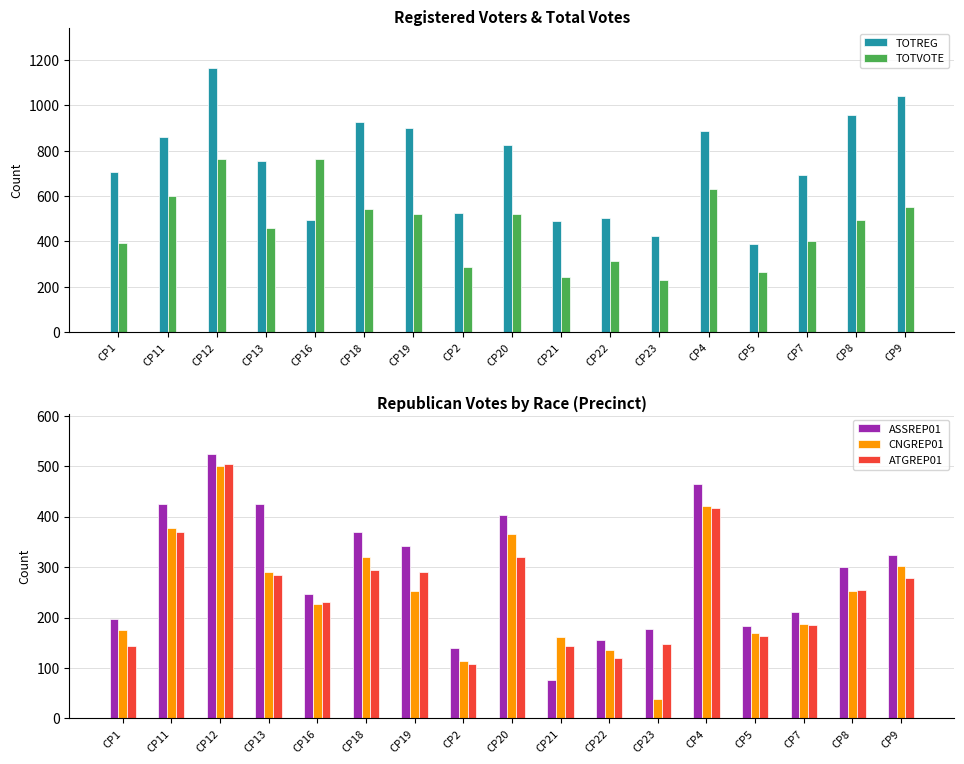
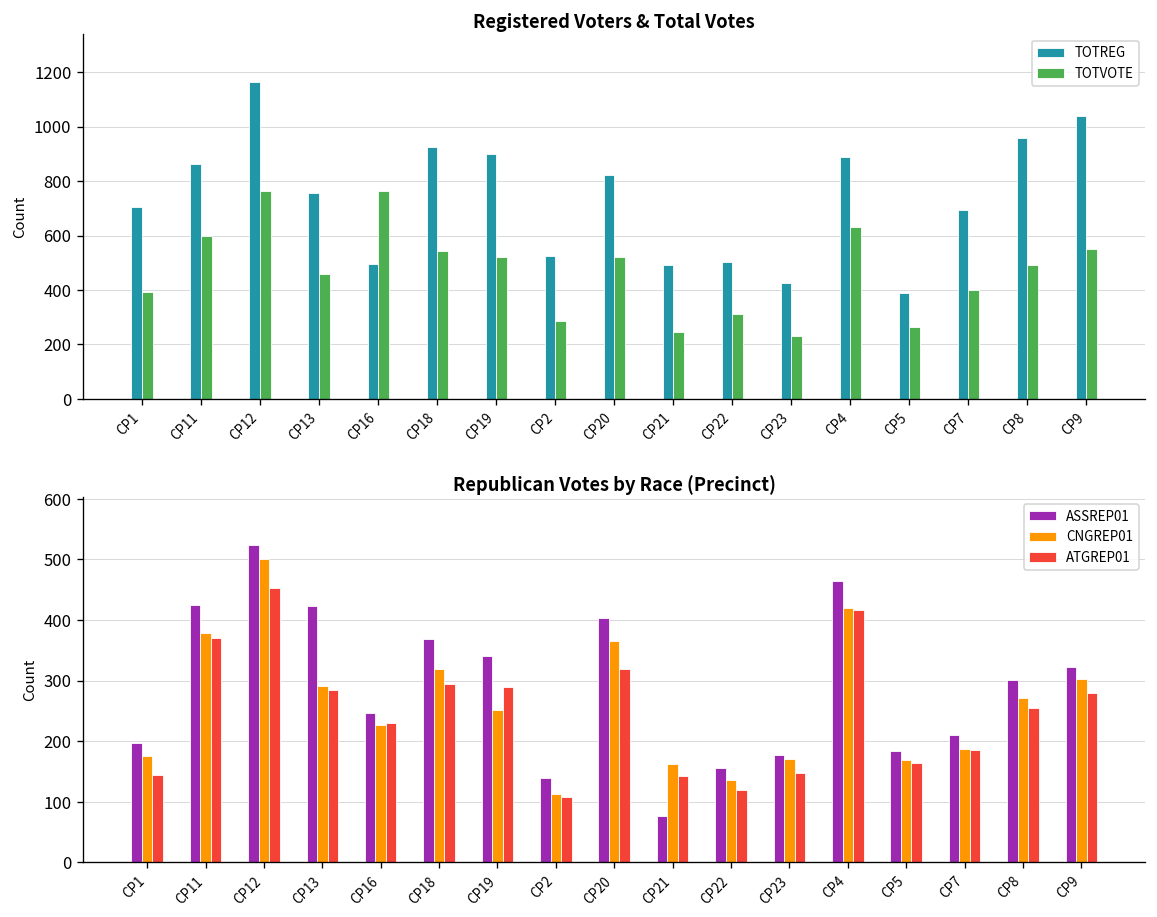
Republican Votes by Race (Precinct), ATGREP01, CP12: 500 -> 450
Republican Votes by Race (Precinct), CNGREP01, CP23: 40 -> 170
Republican Votes by Race (Precinct), CNGREP01, CP8: 250 -> 270
